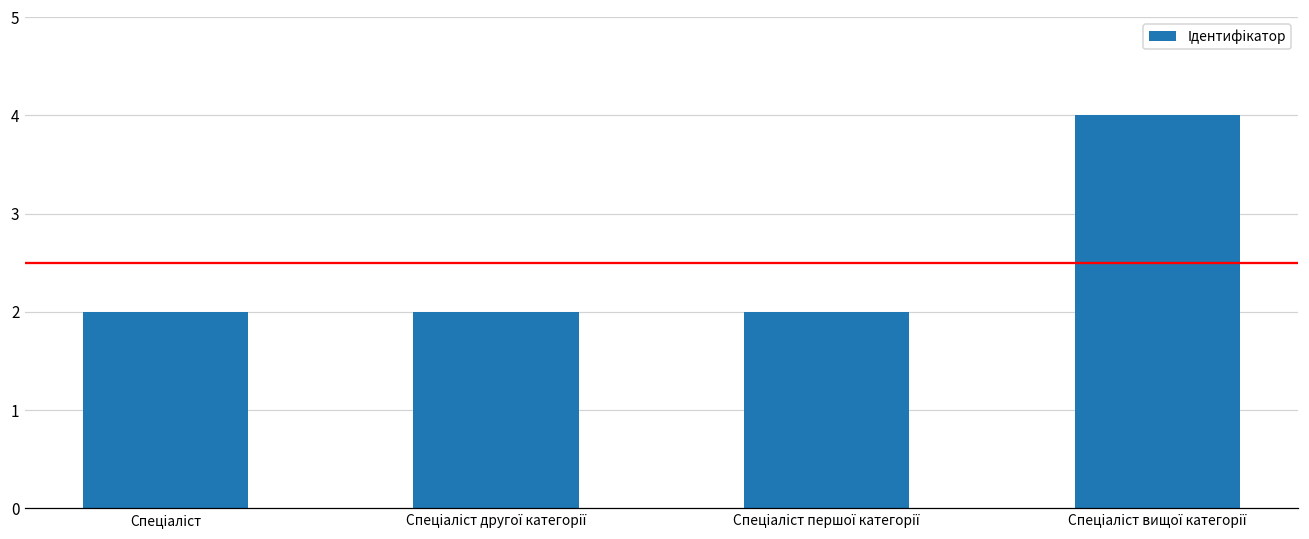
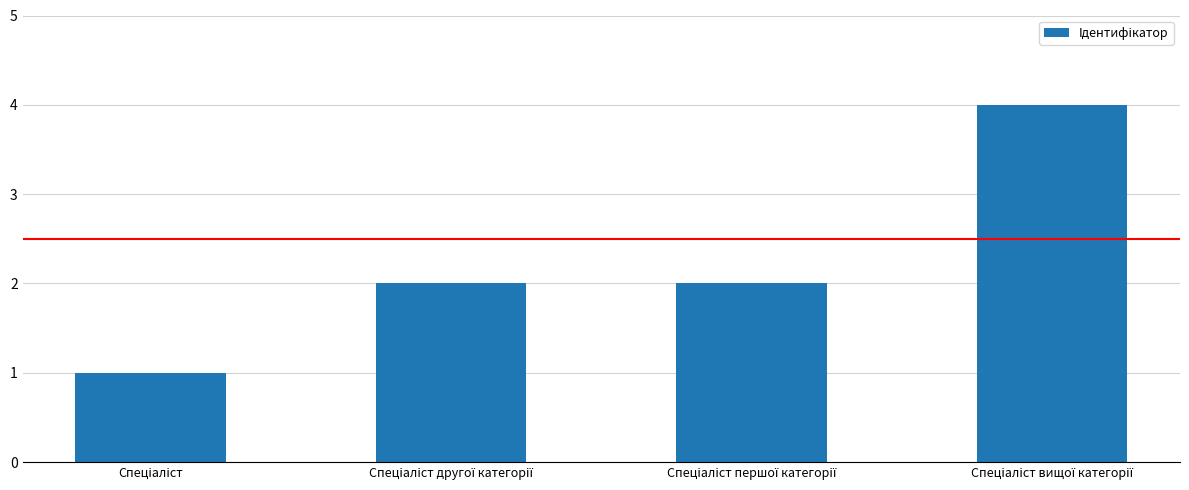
Спеціаліст: 2 -> 1
